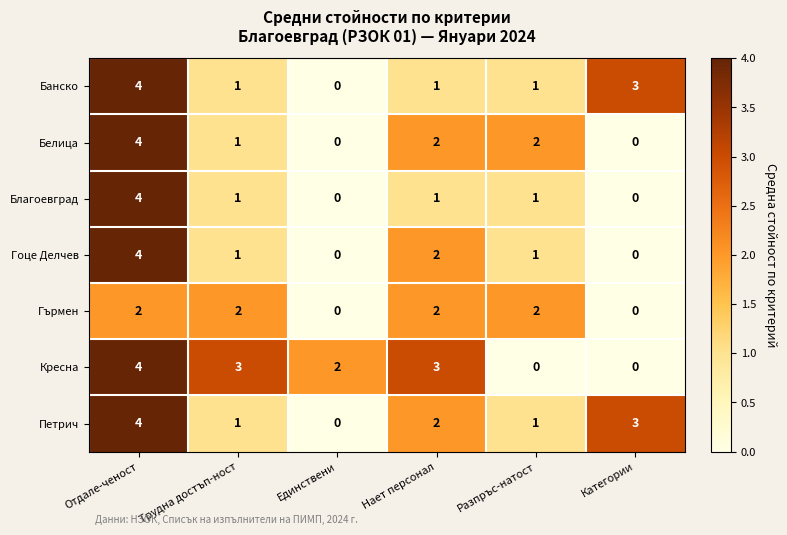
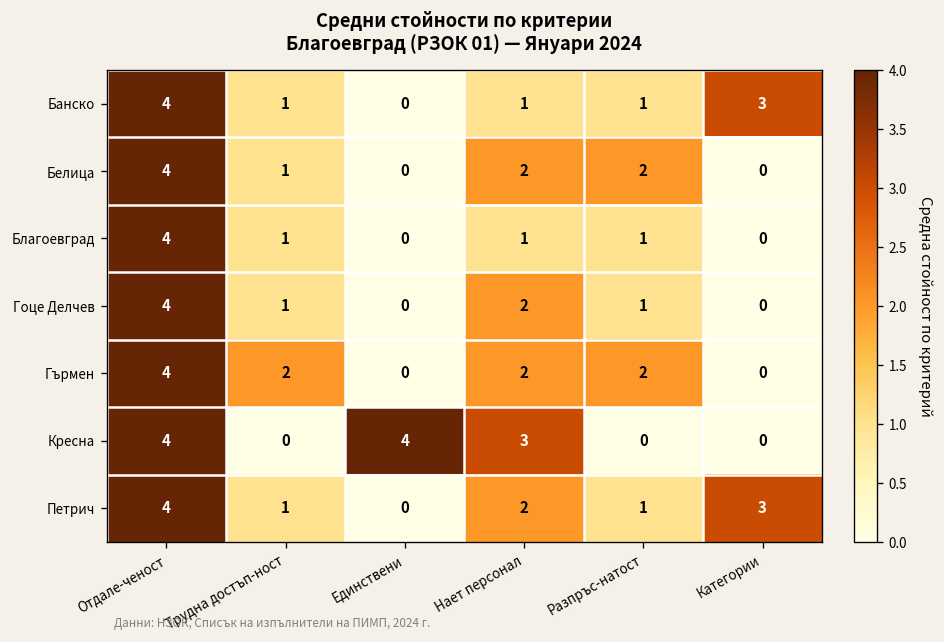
Гърмен, Отдале-ченост: 2 -> 4
Кресна, Трудна достъп-ност: 3 -> 0
Кресна, Единствени: 2 -> 4
